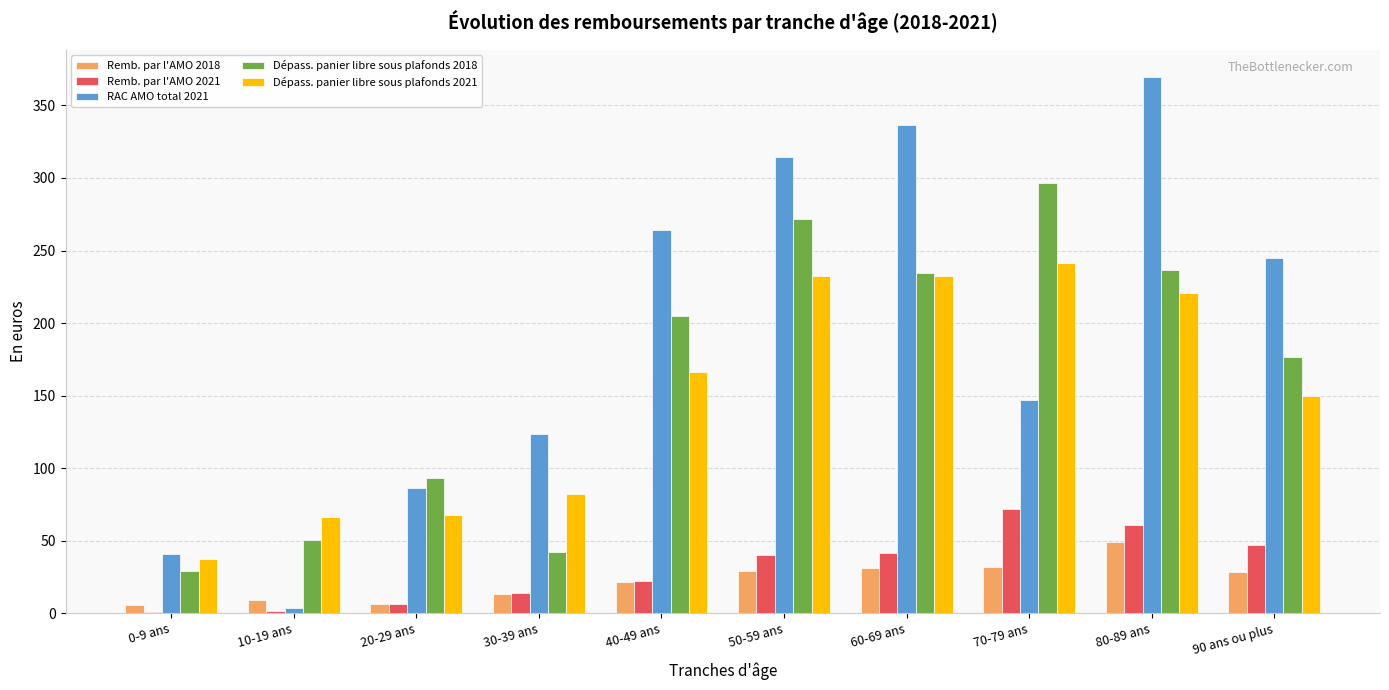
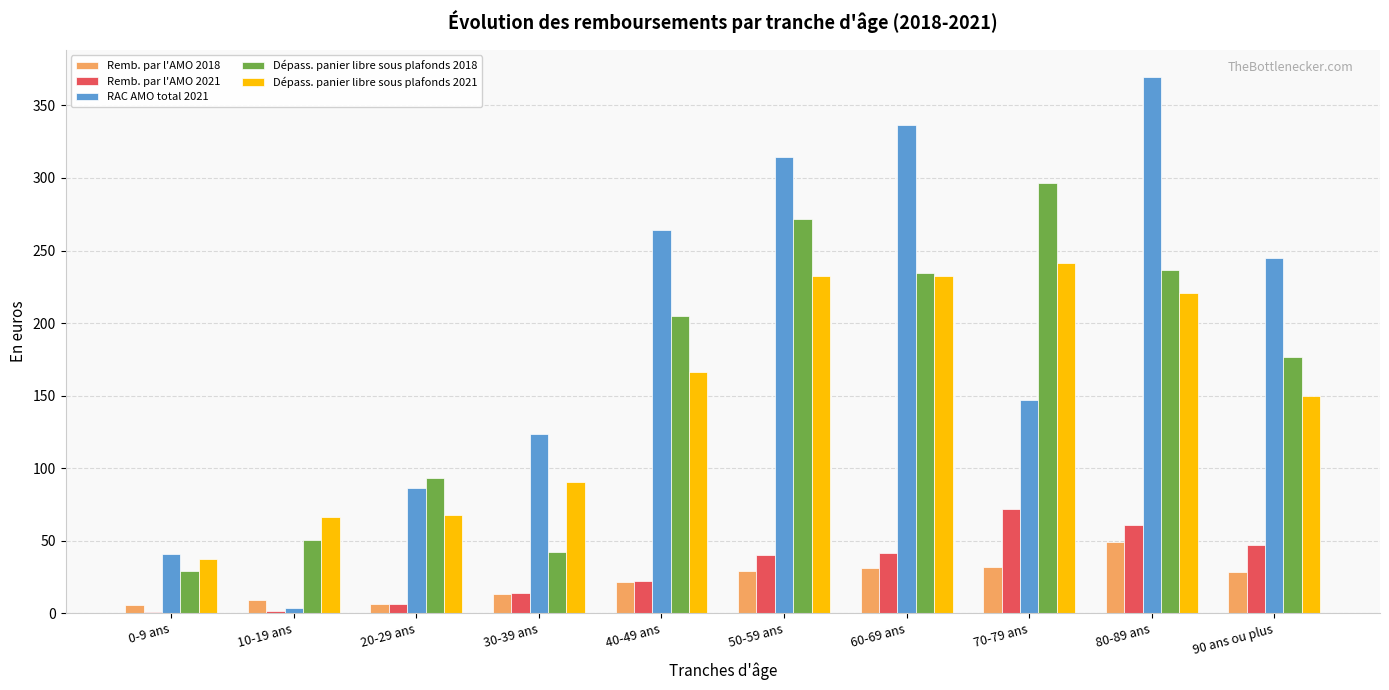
Dépass. panier libre sous plafonds 2021, 30-39 ans: 82 -> 91
